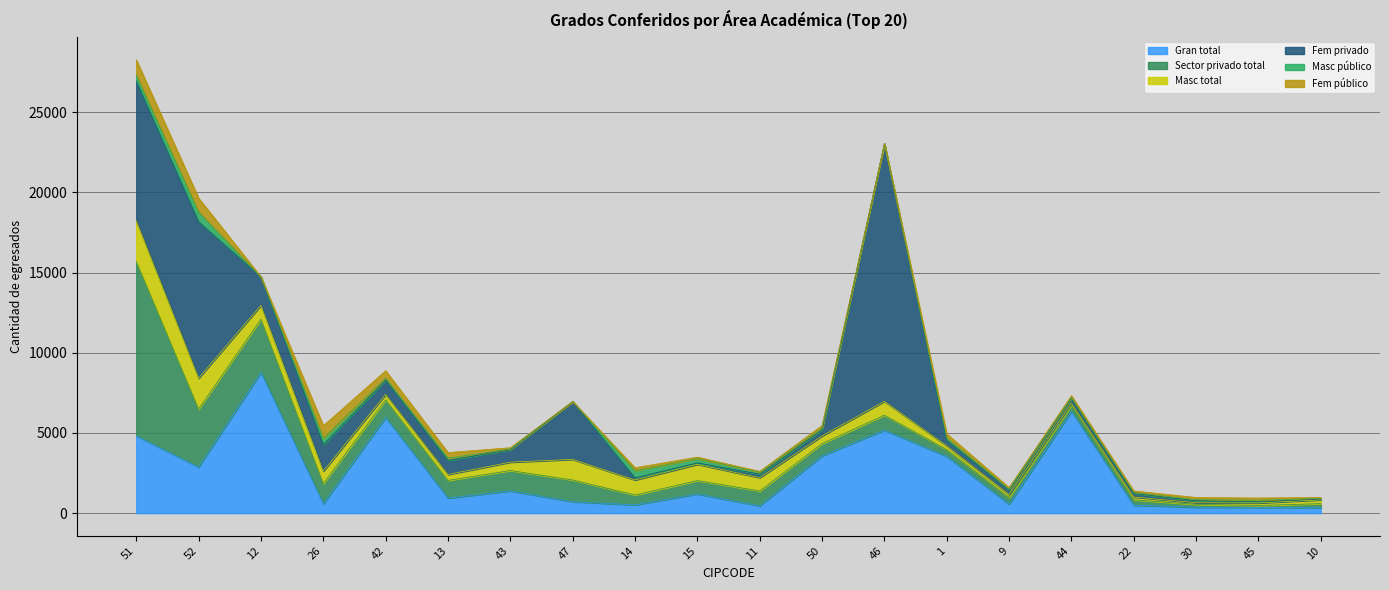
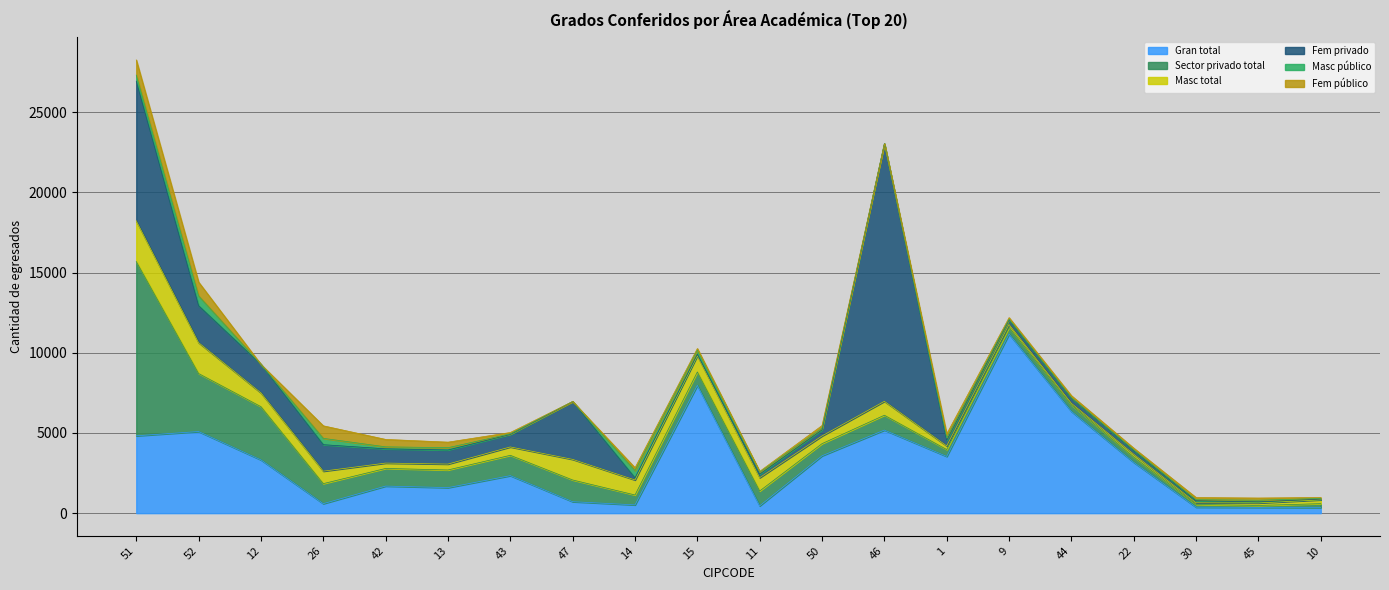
Gran total, 52: 2900 -> 5100
Fem privado, 52: 9700 -> 2300
Gran total, 12: 8800 -> 3300
Gran total, 42: 6000 -> 1700
Gran total, 13: 900 -> 1600
Gran total, 43: 1400 -> 2300
Gran total, 15: 1200 -> 8000
Gran total, 9: 600 -> 11200
Gran total, 22: 500 -> 3200
